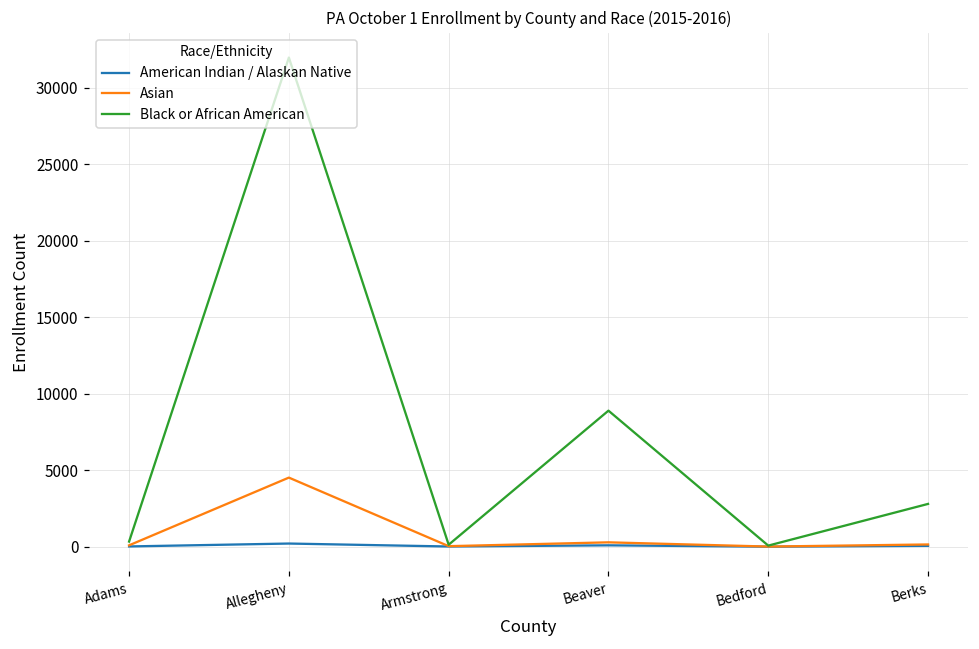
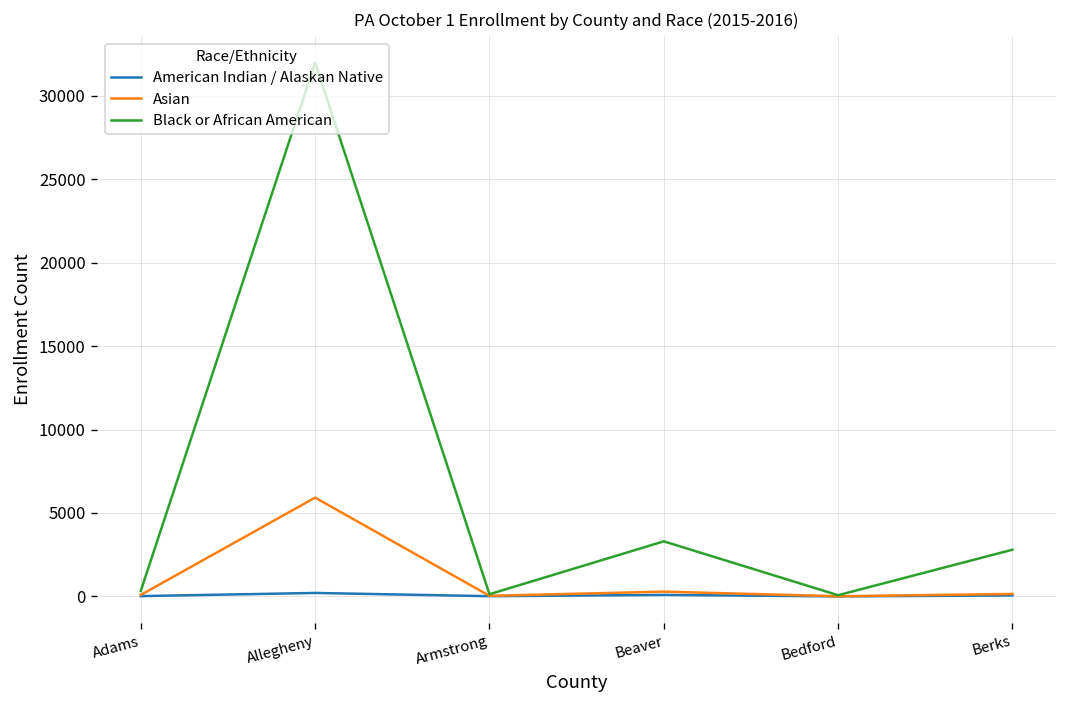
Asian, Allegheny: 4500 -> 5900
Black or African American, Beaver: 8900 -> 3300
